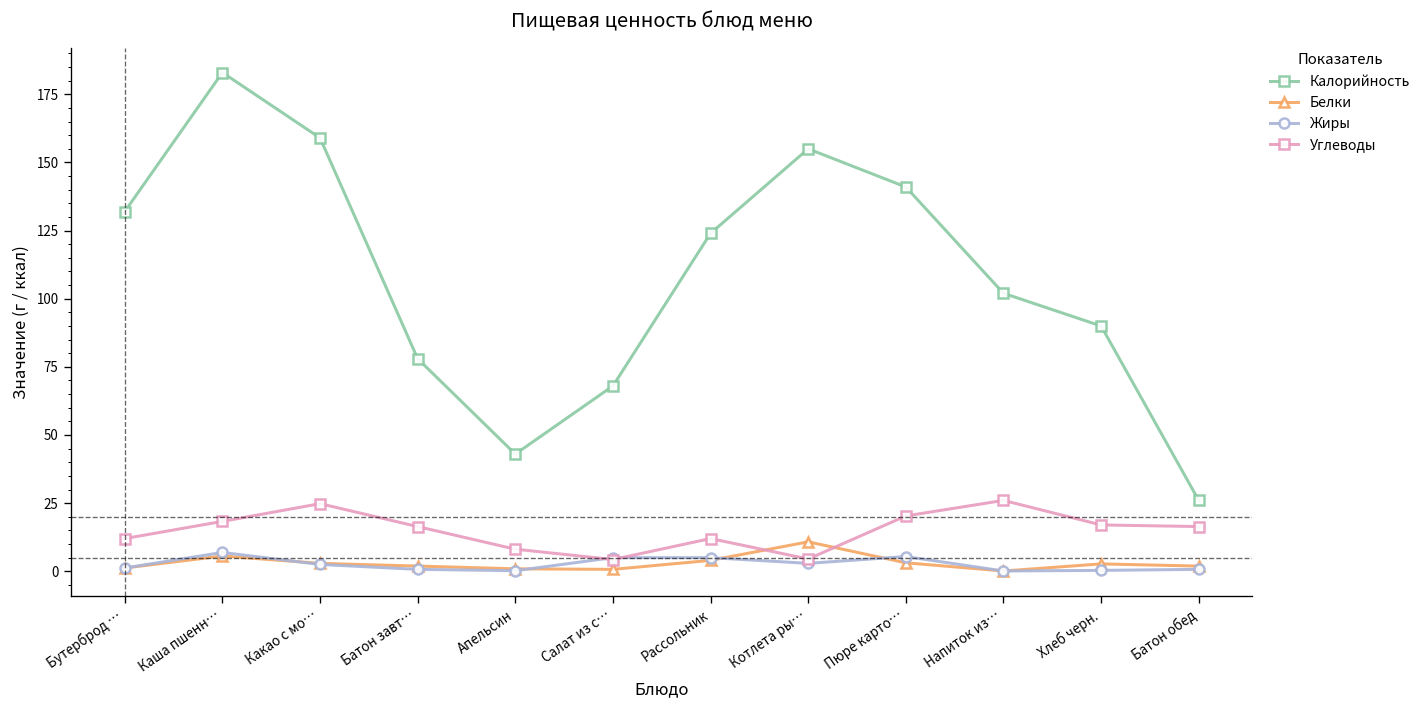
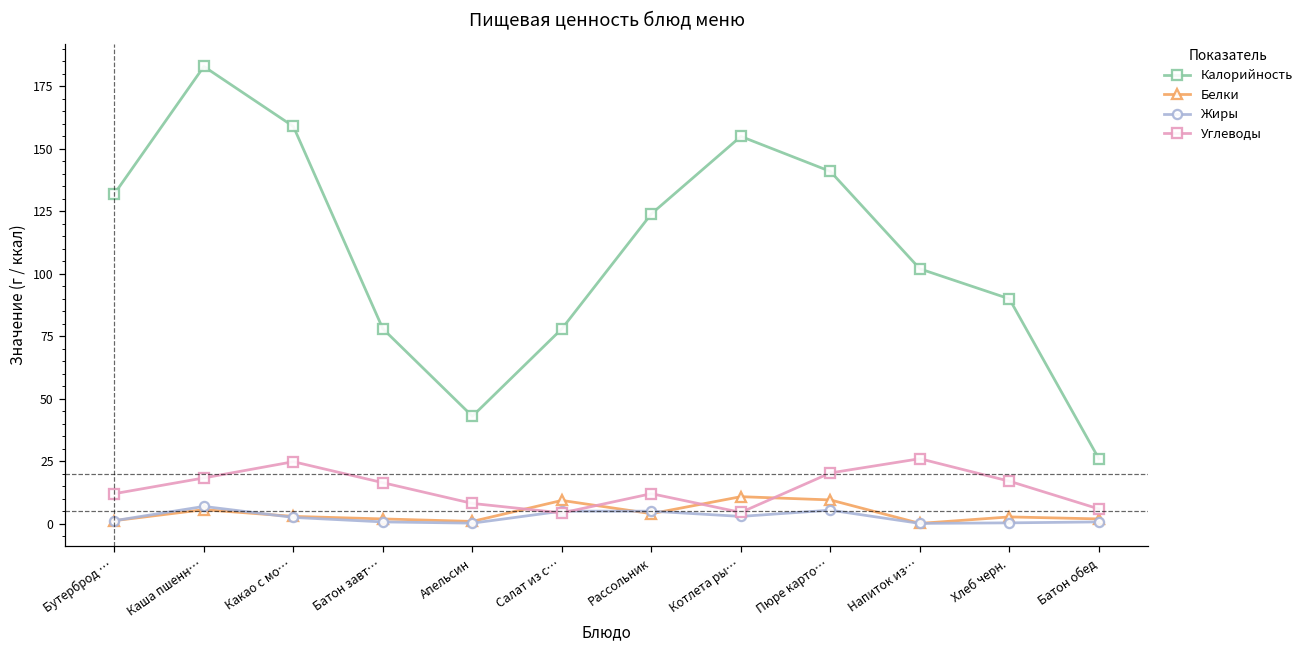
Калорийность, Салат из с…: 68 -> 78
Белки, Салат из с…: 1 -> 9
Белки, Пюре карто…: 3 -> 10
Углеводы, Батон обед: 16 -> 6
